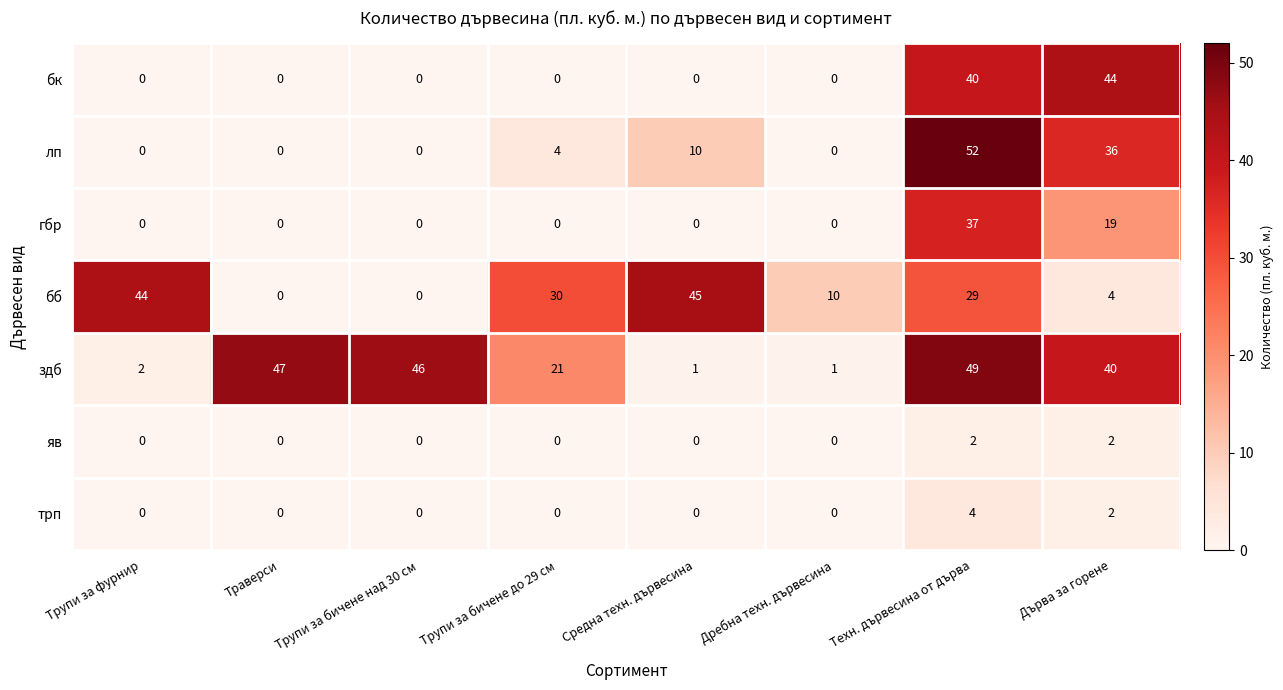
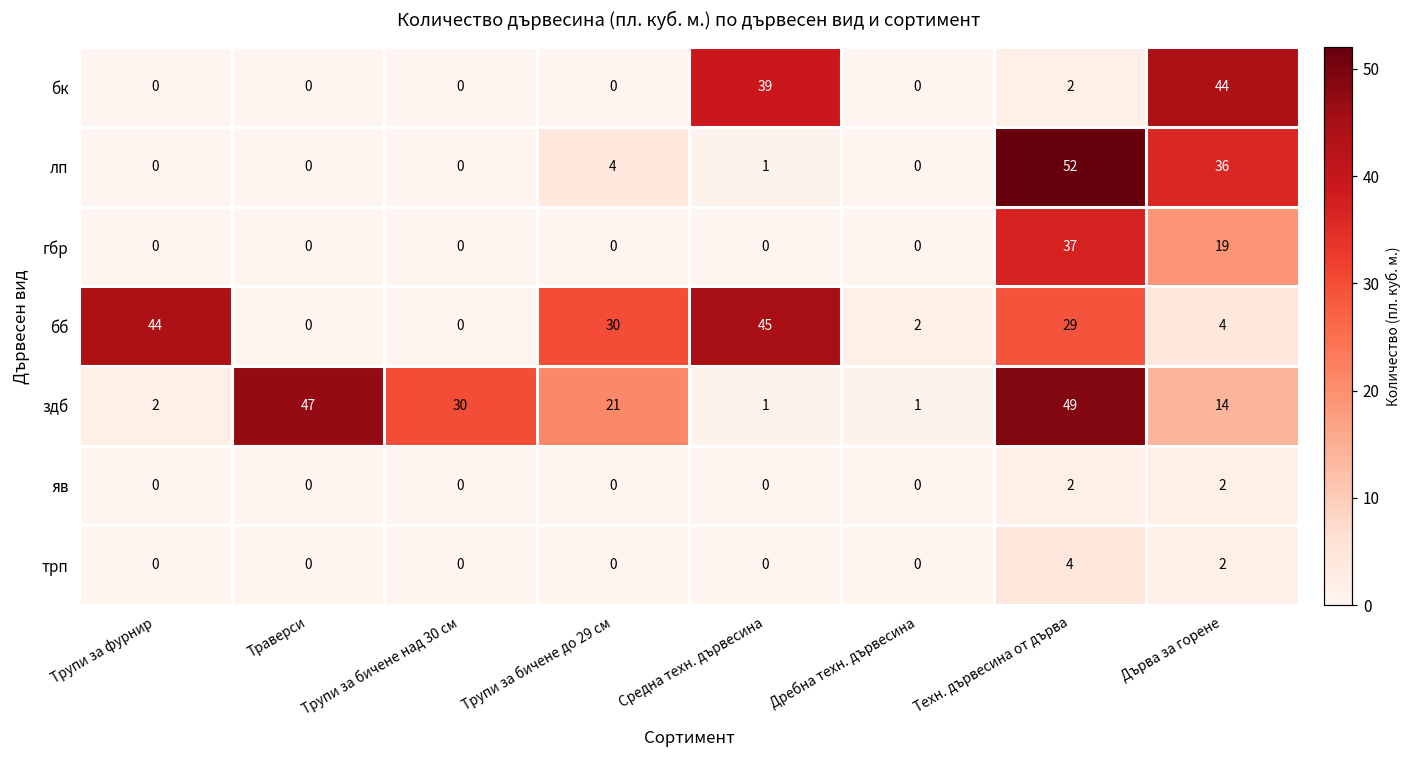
бк, Средна техн. дървесина: 0 -> 39
бк, Техн. дървесина от дърва: 40 -> 2
лп, Средна техн. дървесина: 10 -> 1
бб, Дребна техн. дървесина: 10 -> 2
здб, Трупи за бичене над 30 см: 46 -> 30
здб, Дърва за горене: 40 -> 14
